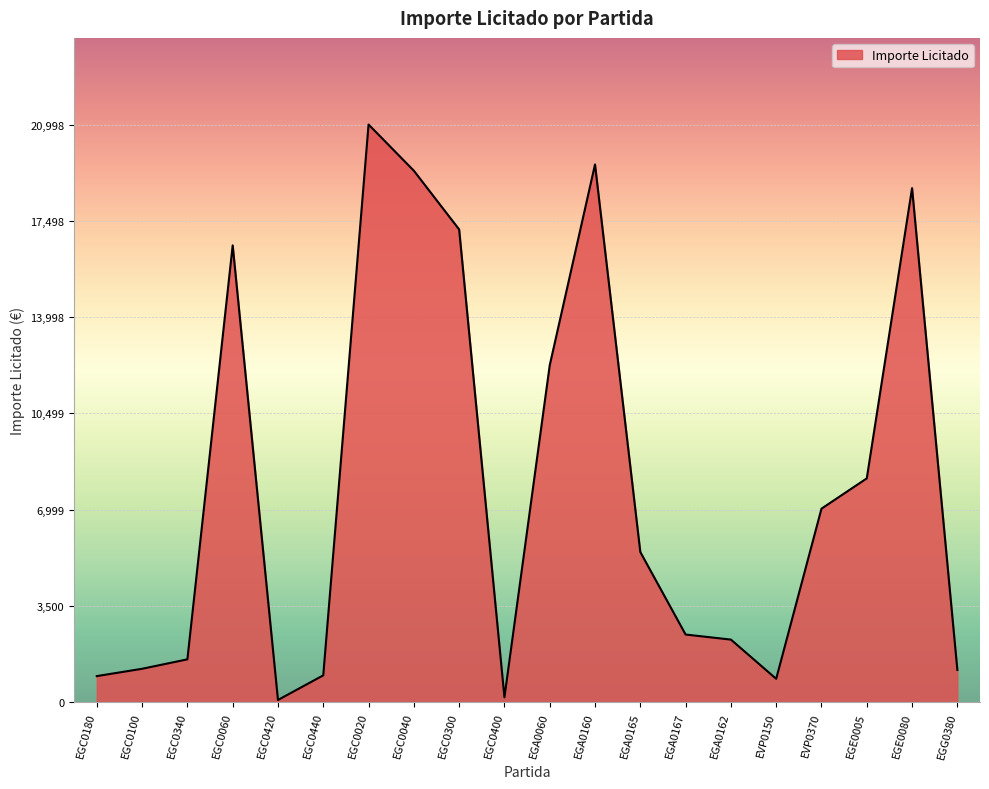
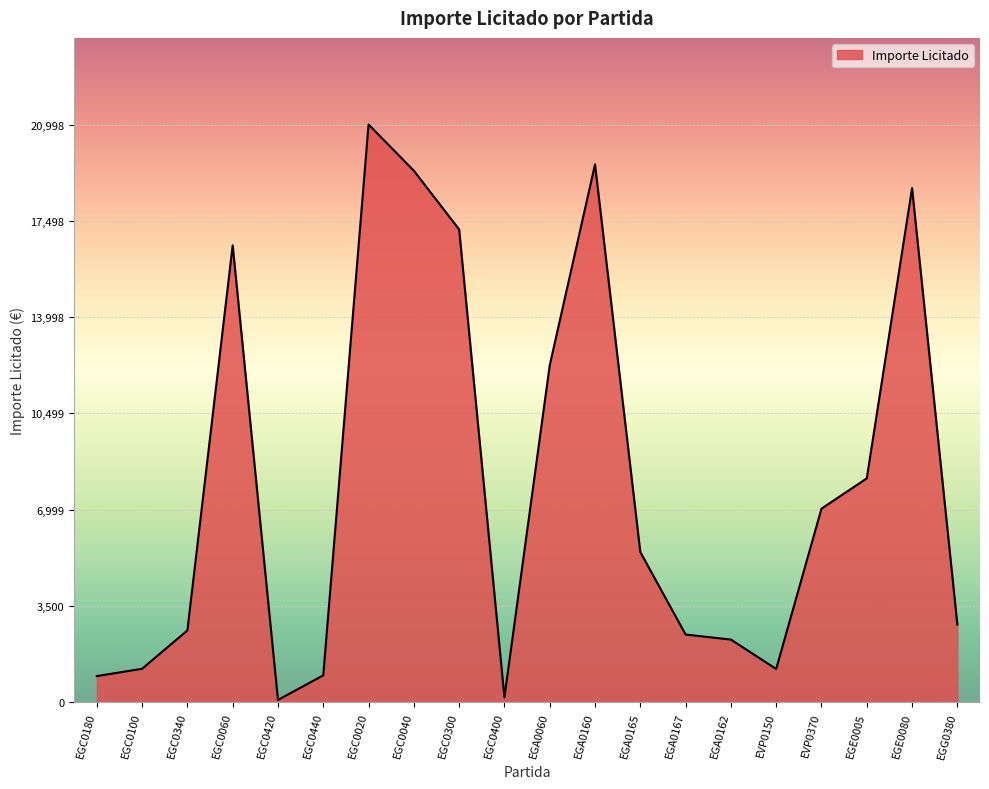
EGC0340: 1,600 -> 2,600
EVP0150: 900 -> 1,200
EGG0380: 1,200 -> 2,800
